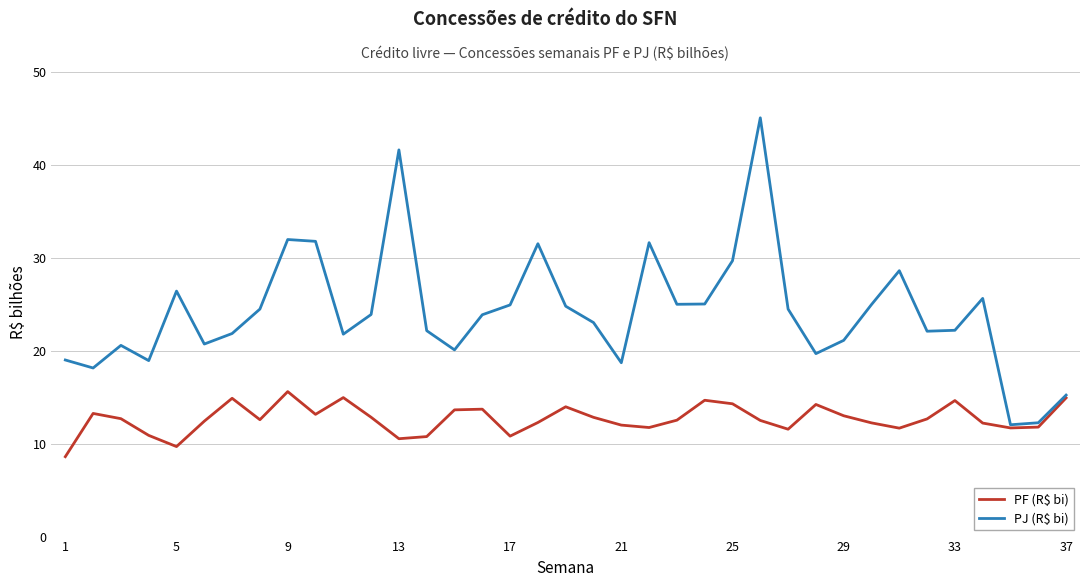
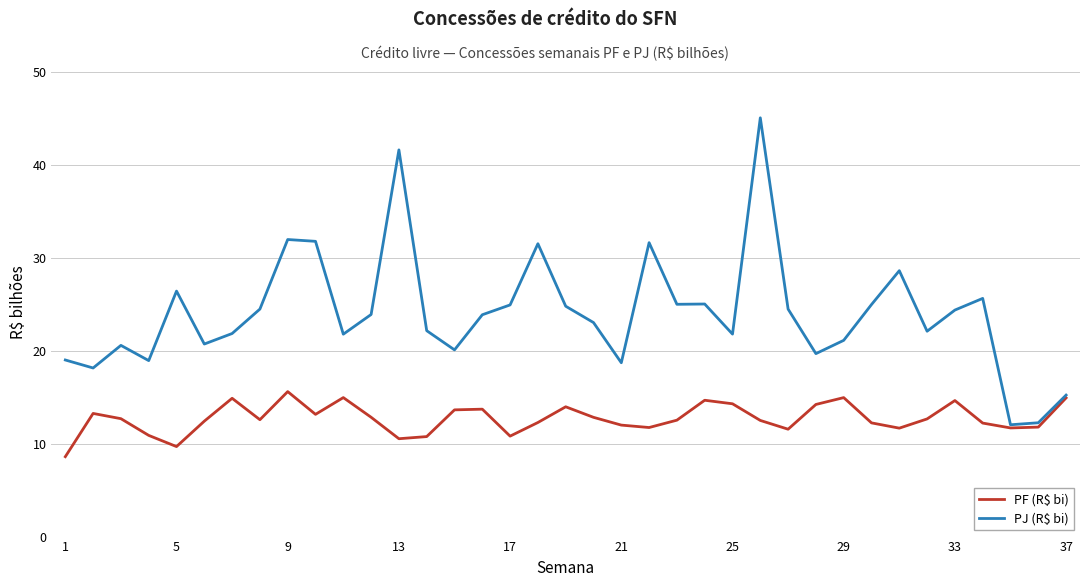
PJ (R$ bi), 25: 30 -> 22
PF (R$ bi), 29: 13 -> 15
PJ (R$ bi), 33: 22 -> 24
